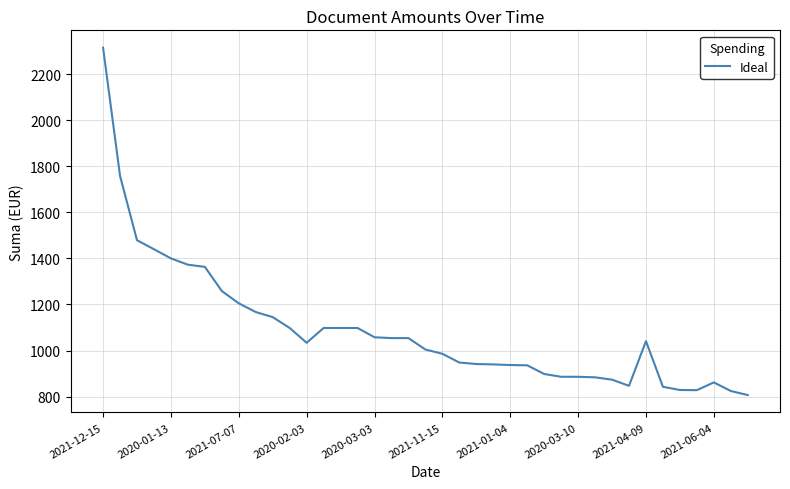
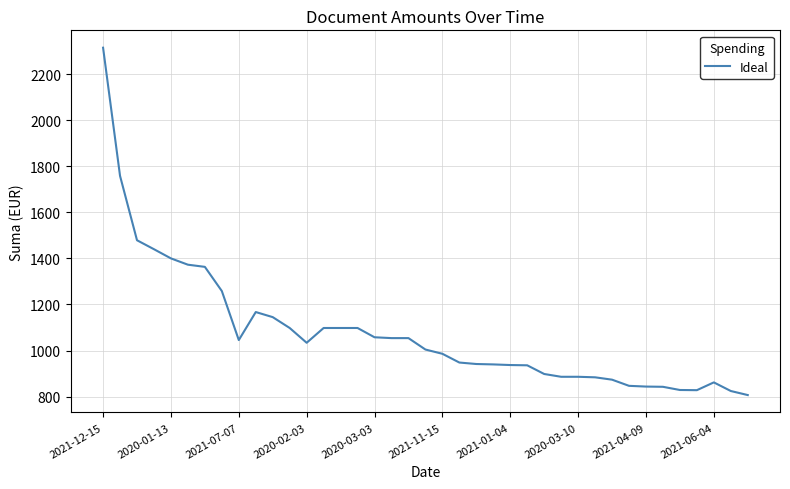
2021-07-07: 1210 -> 1050
2021-04-09: 1040 -> 840
